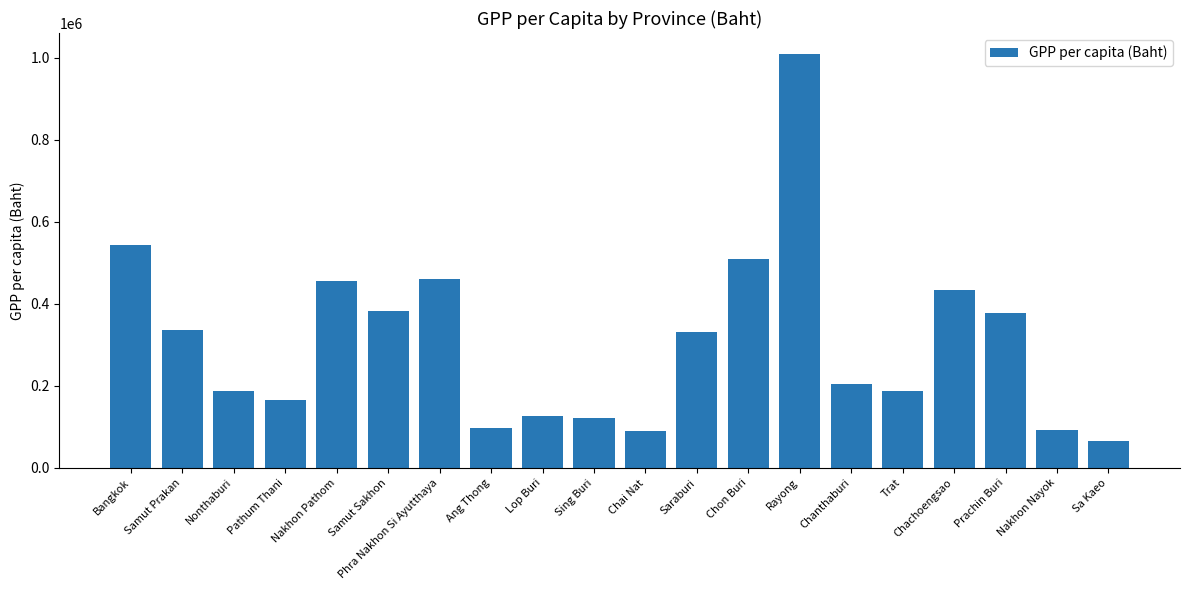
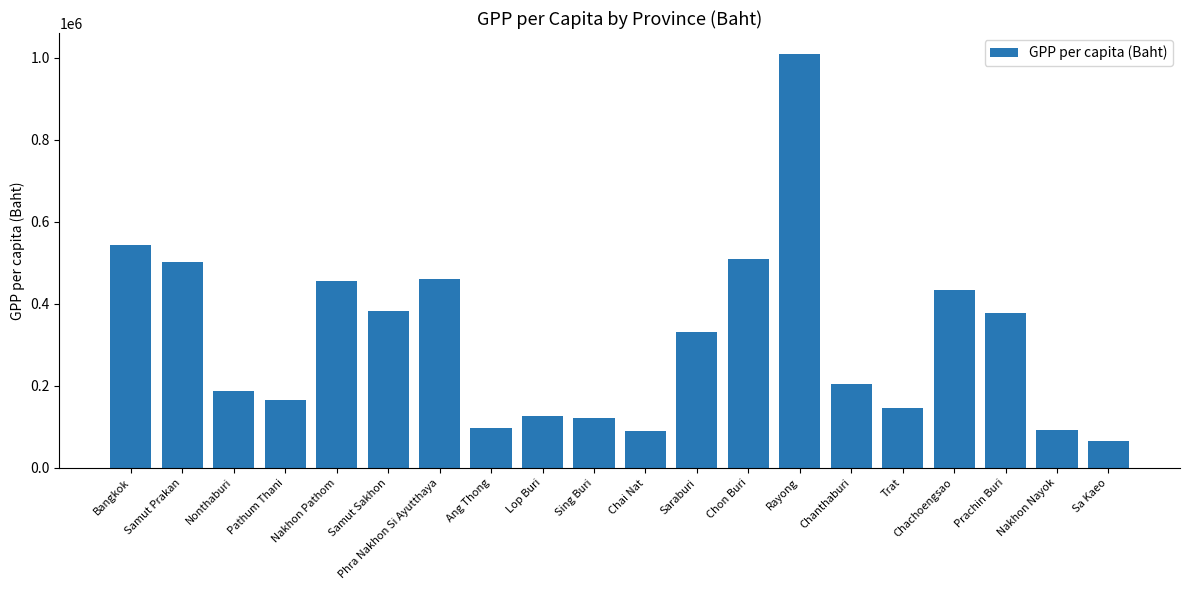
Samut Prakan: 340000 -> 500000
Trat: 190000 -> 150000
